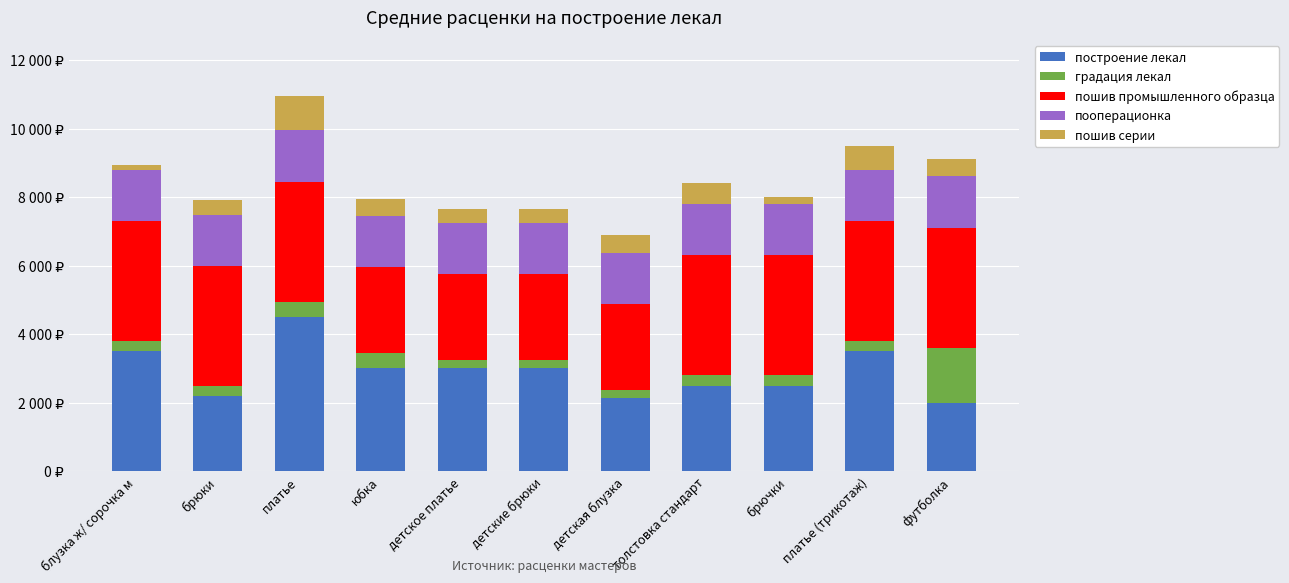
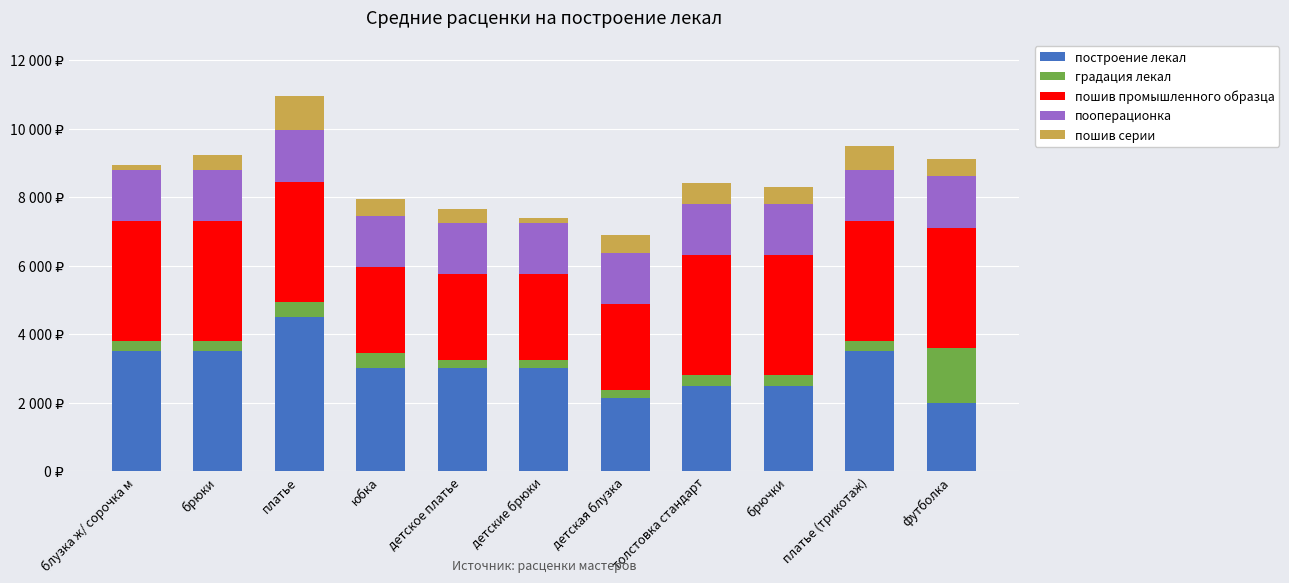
построение лекал, брюки: 2200 ₽ -> 3500 ₽
пошив серии, детские брюки: 400 ₽ -> 100 ₽
пошив серии, брючки: 200 ₽ -> 500 ₽
